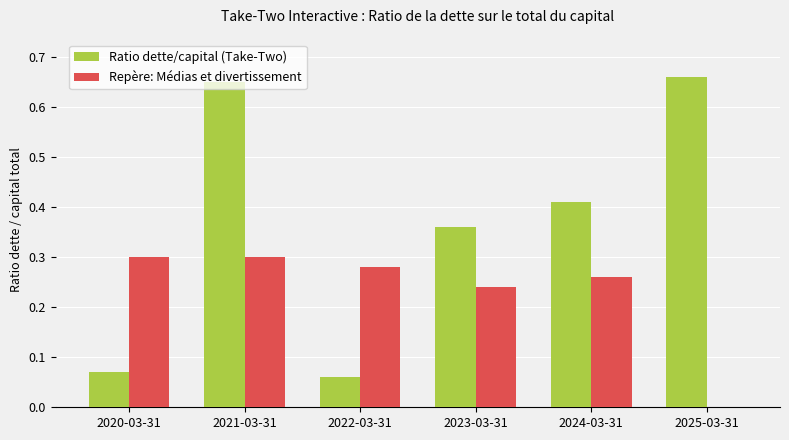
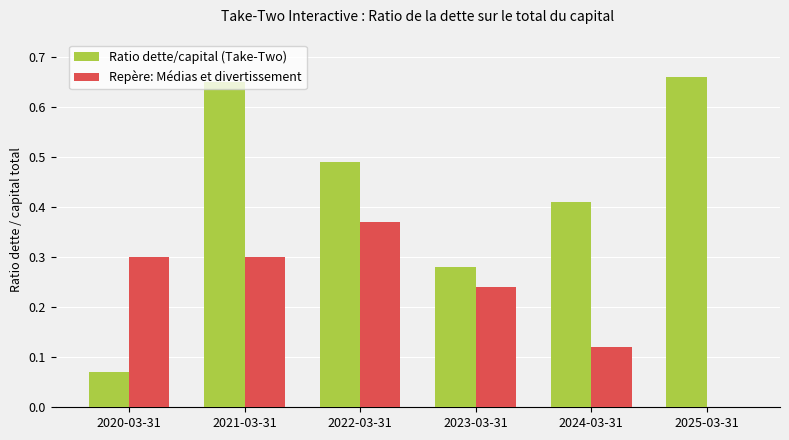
Ratio dette/capital (Take-Two), 2022-03-31: 0.06 -> 0.49
Repère: Médias et divertissement, 2022-03-31: 0.28 -> 0.37
Ratio dette/capital (Take-Two), 2023-03-31: 0.36 -> 0.28
Repère: Médias et divertissement, 2024-03-31: 0.26 -> 0.12
